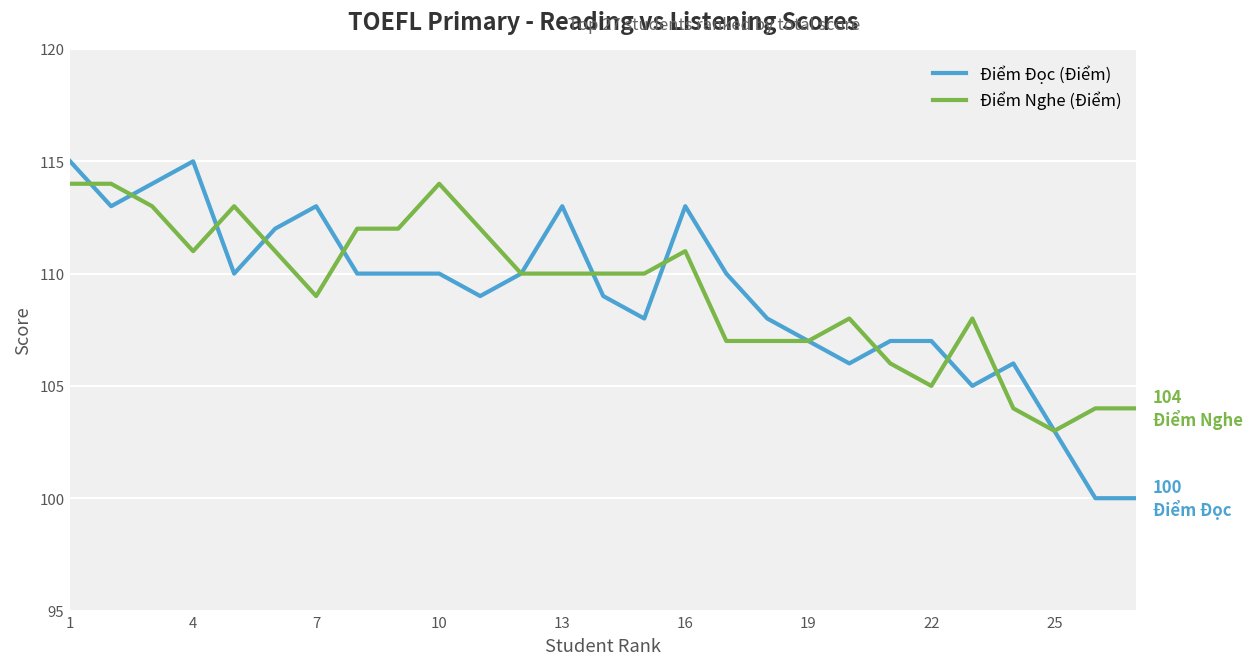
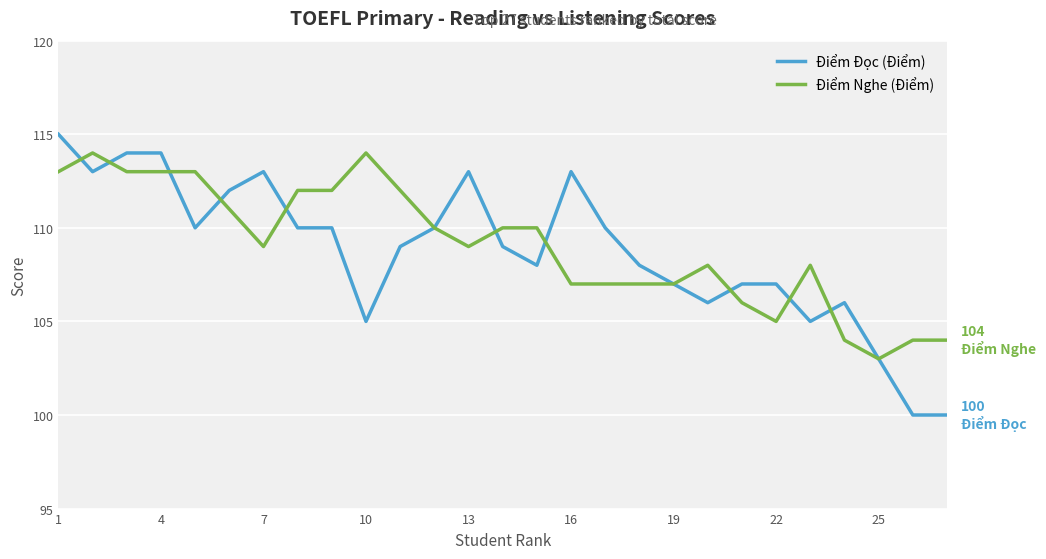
Điểm Nghe (Điểm), 1: 114 -> 113
Điểm Đọc (Điểm), 4: 115 -> 114
Điểm Nghe (Điểm), 4: 111 -> 113
Điểm Đọc (Điểm), 10: 110 -> 105
Điểm Nghe (Điểm), 13: 110 -> 109
Điểm Nghe (Điểm), 16: 111 -> 107
